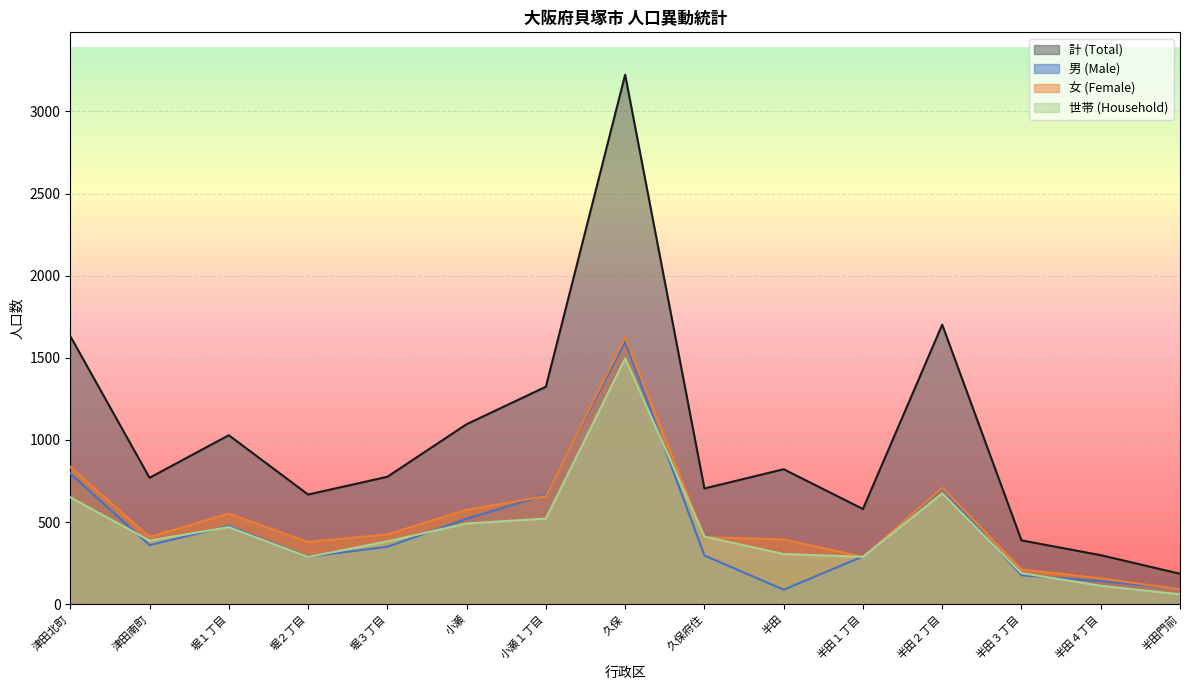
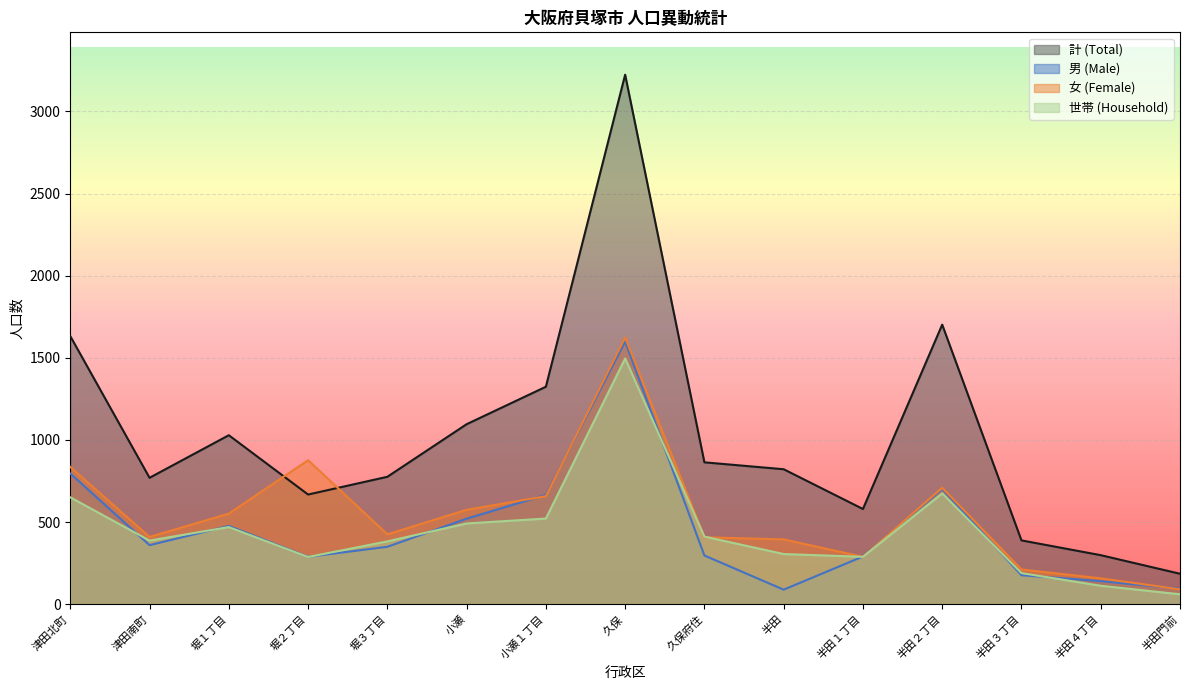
女 (Female), 堀２丁目: 380 -> 880
計 (Total), 久保府住: 710 -> 860
